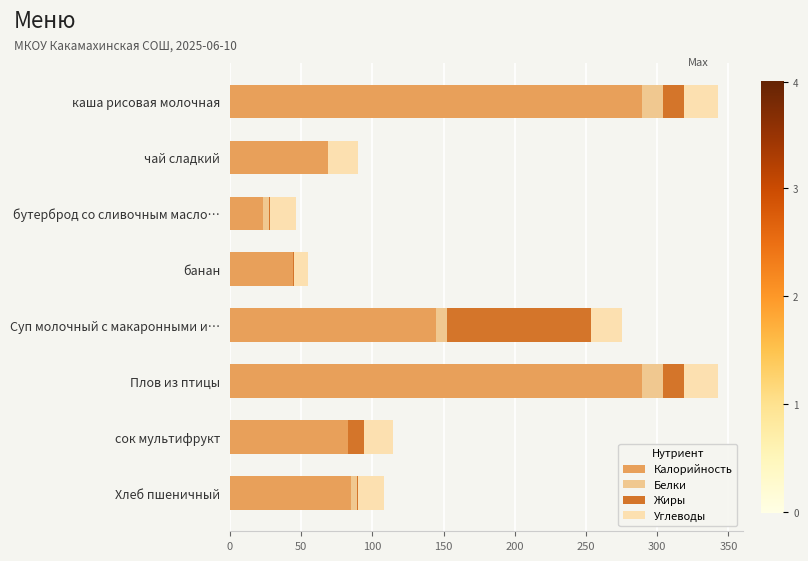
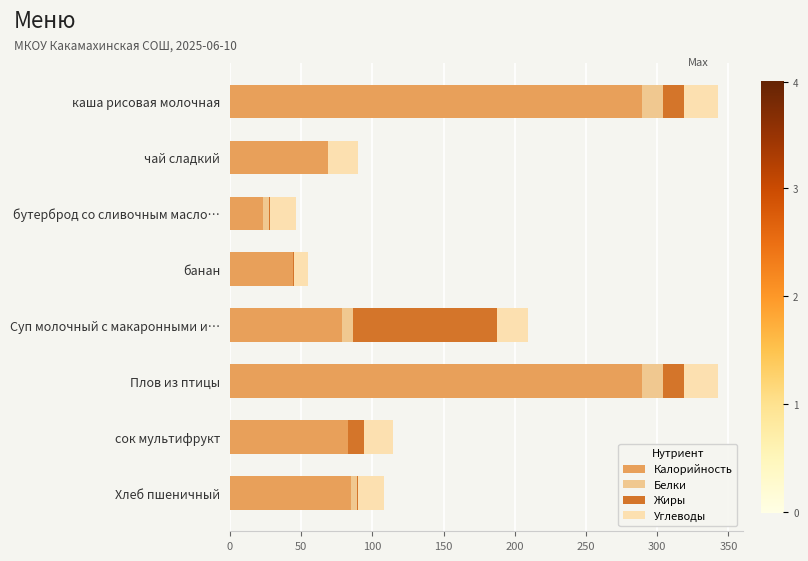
Калорийность, Суп молочный с макаронными и…: 145 -> 79
